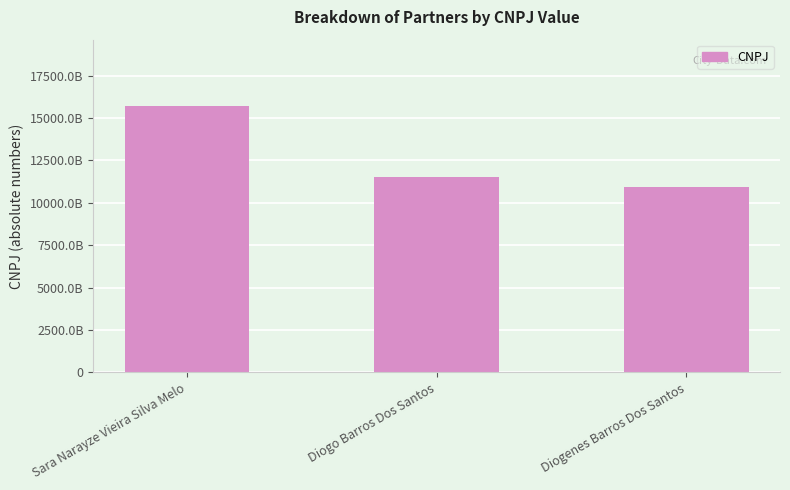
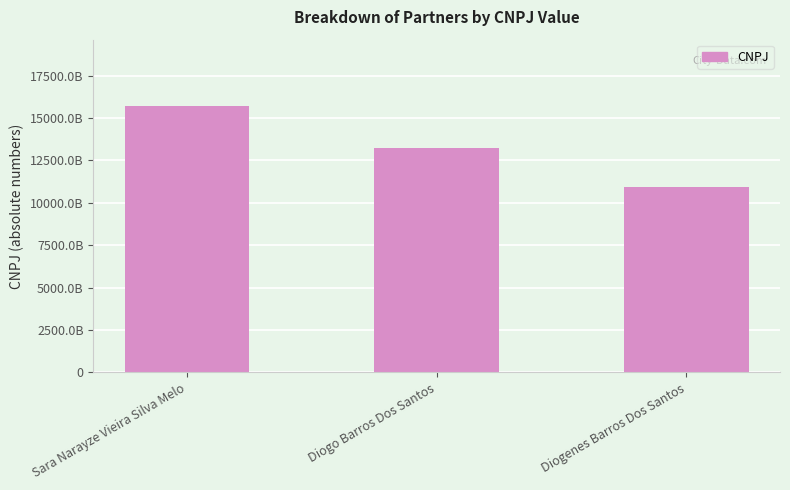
Diogo Barros Dos Santos: 11500000000000 -> 13200000000000
